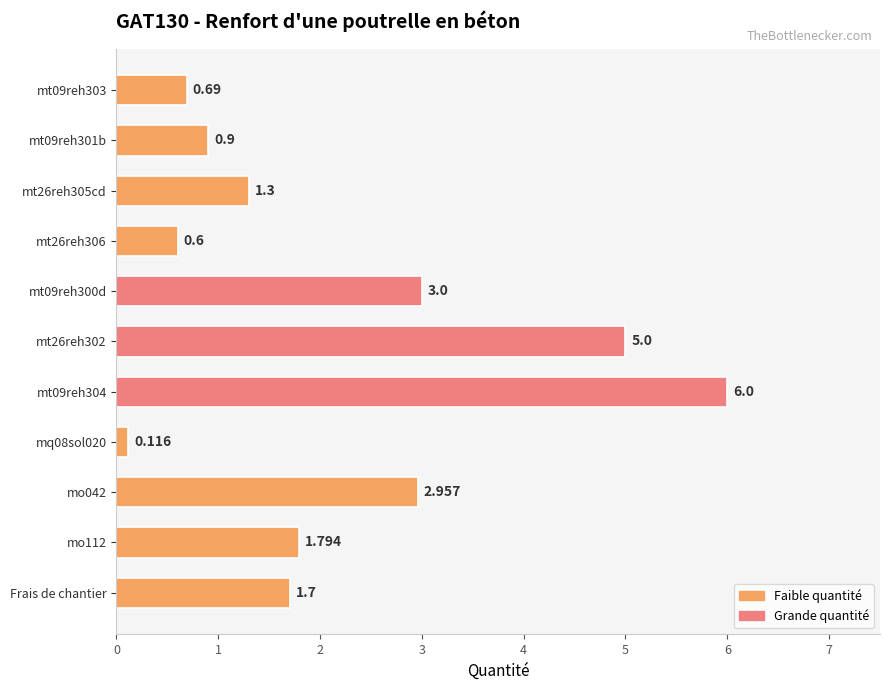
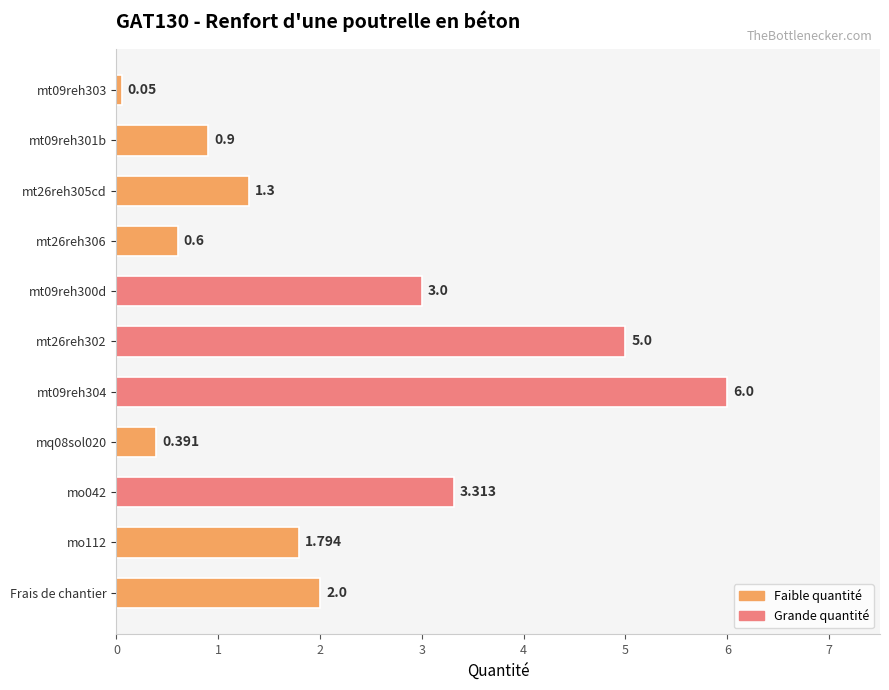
mt09reh303: 0.69 -> 0.05
mq08sol020: 0.116 -> 0.391
mo042: 2.957 -> 3.313
Frais de chantier: 1.7 -> 2.0
